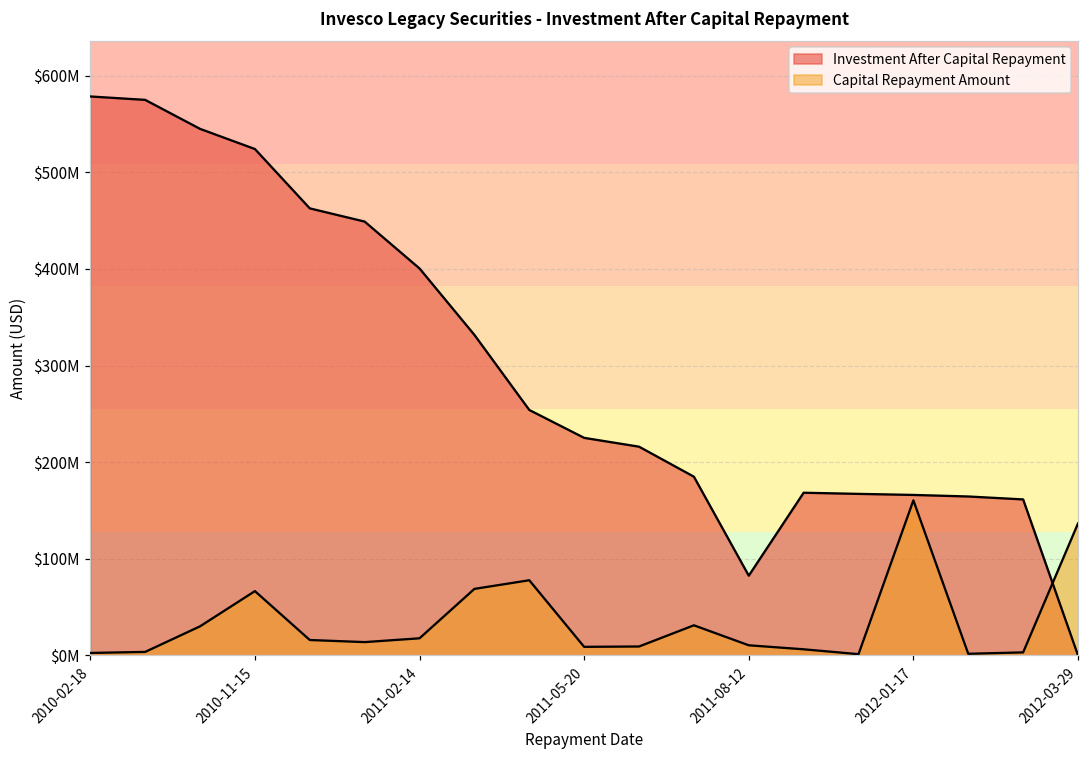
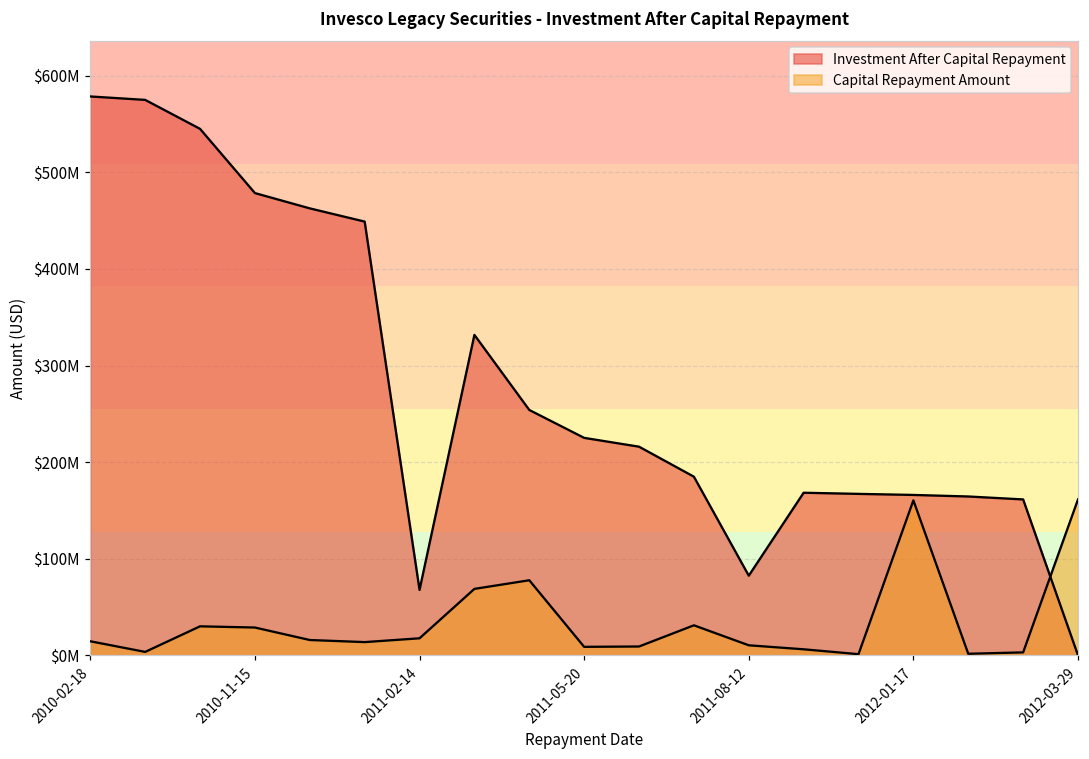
Capital Repayment Amount, 2010-02-18: $0 -> $10000000
Investment After Capital Repayment, 2010-11-15: $520000000 -> $480000000
Capital Repayment Amount, 2010-11-15: $70000000 -> $30000000
Investment After Capital Repayment, 2011-02-14: $400000000 -> $70000000
Capital Repayment Amount, 2012-03-29: $140000000 -> $160000000
